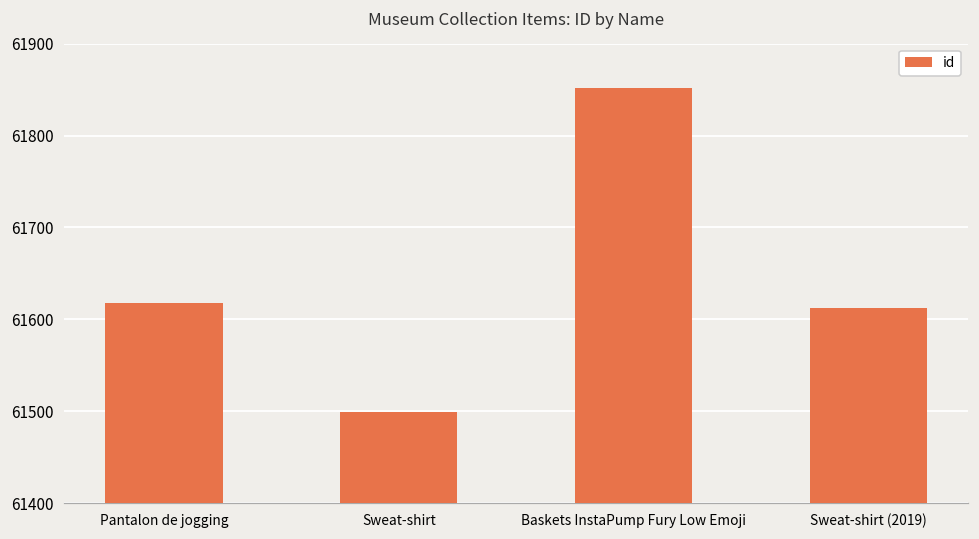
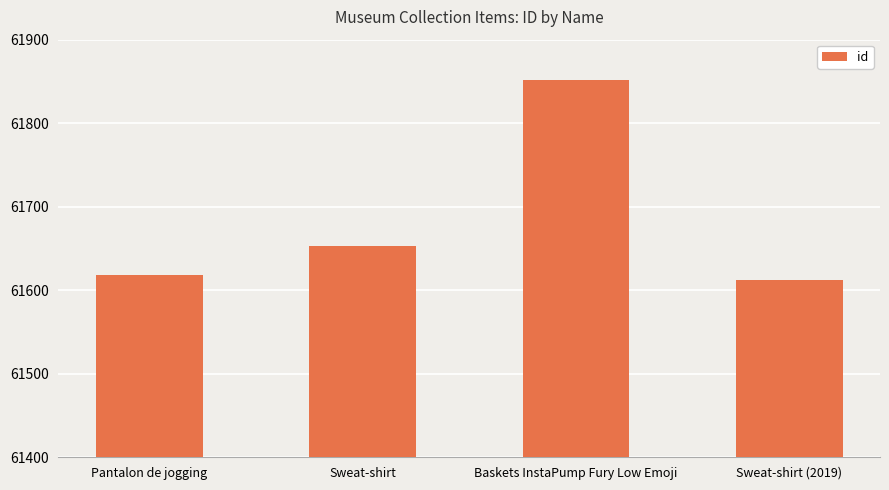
Sweat-shirt: 61500 -> 61650
